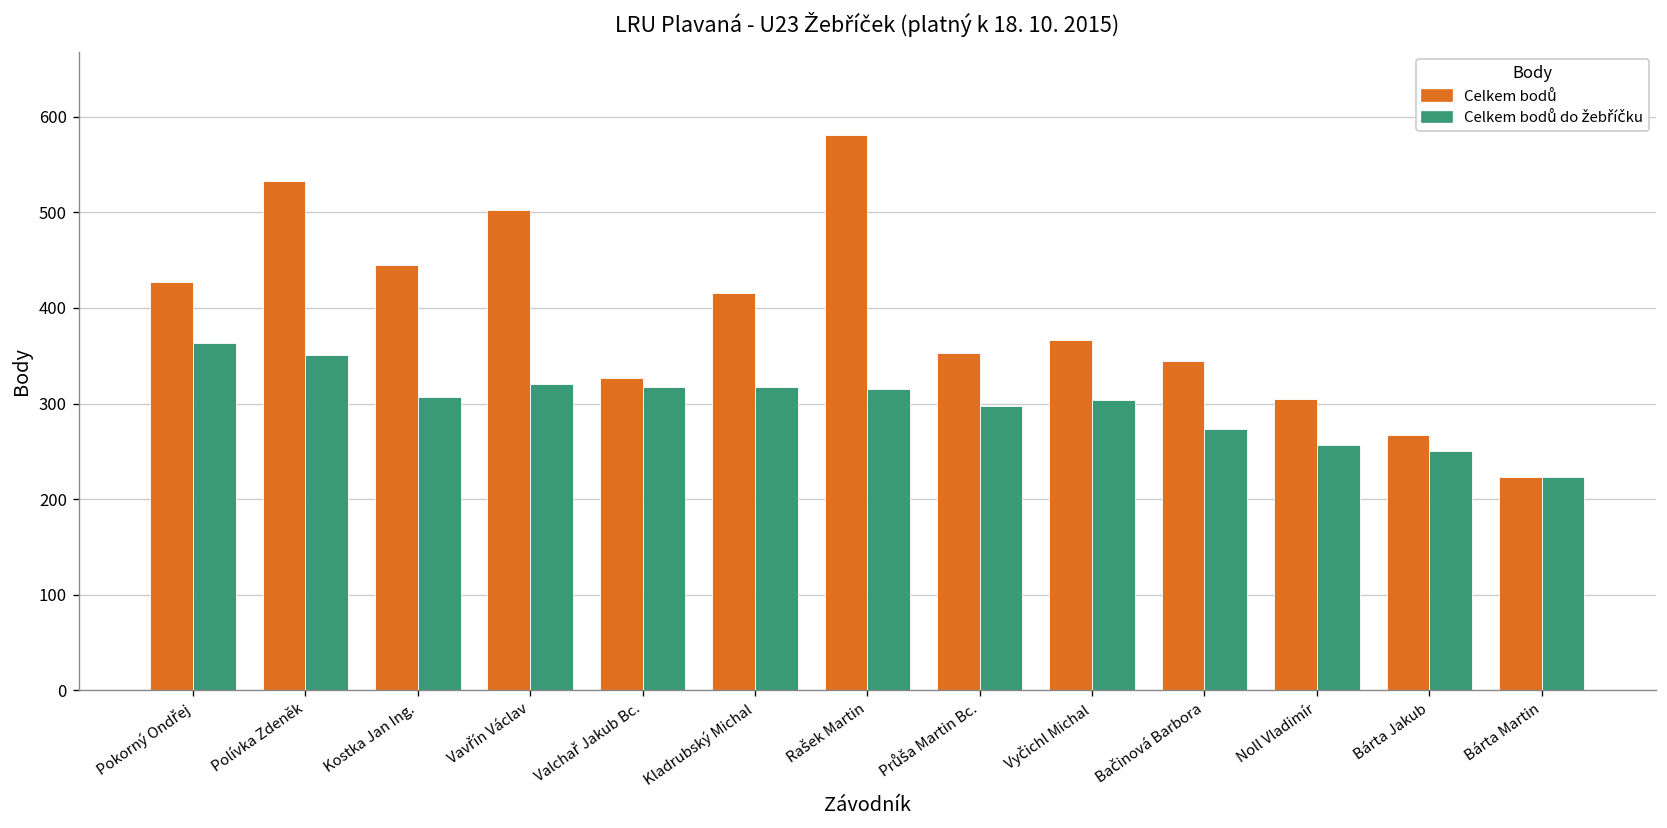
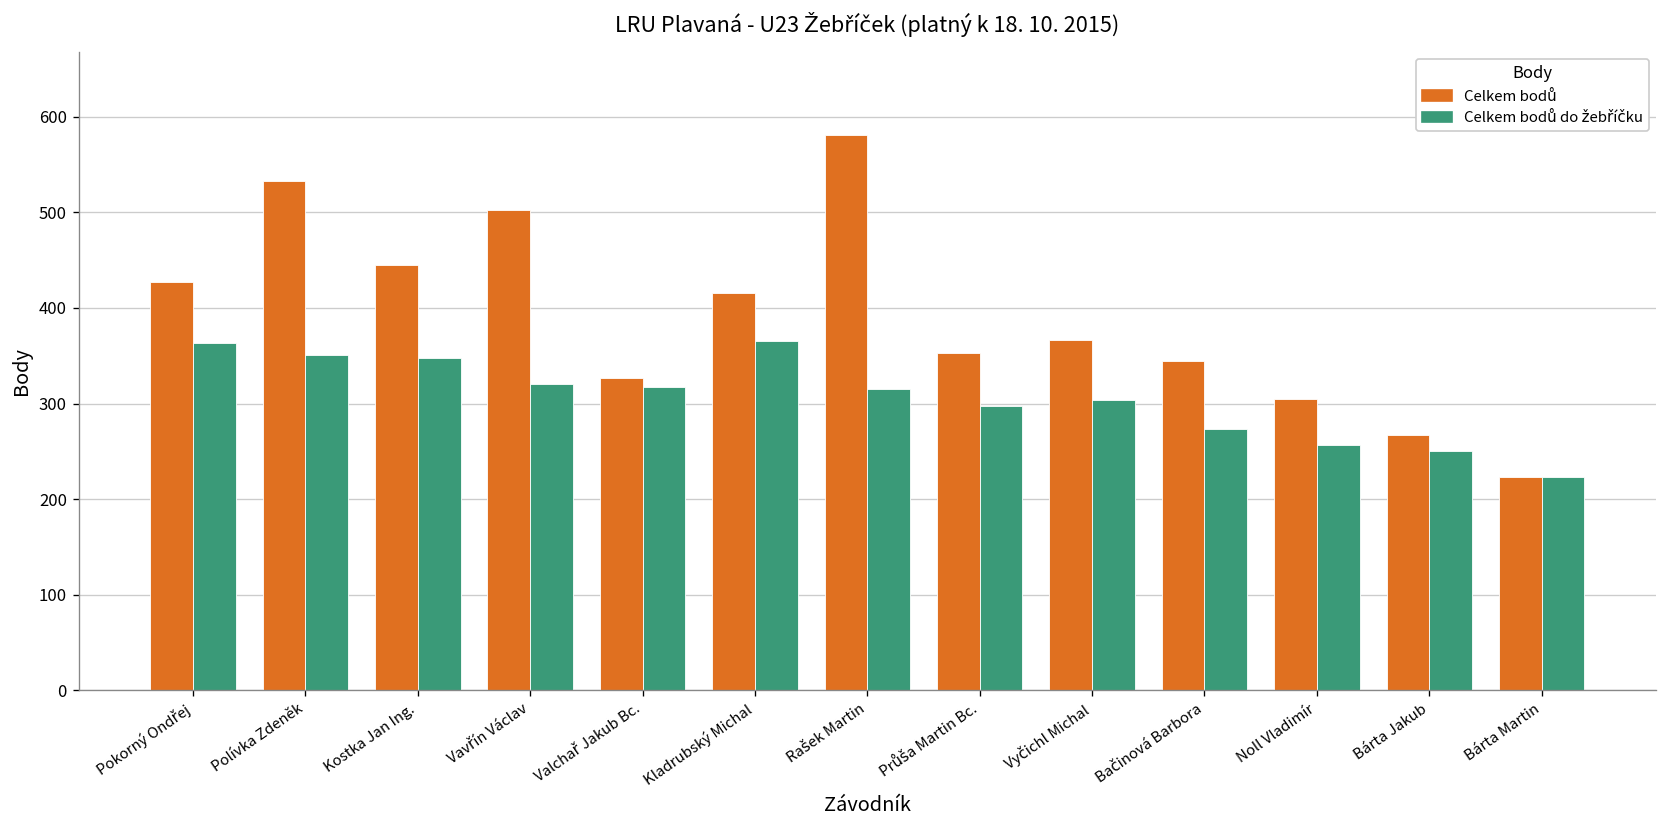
Celkem bodů do žebříčku, Kostka Jan Ing.: 310 -> 350
Celkem bodů do žebříčku, Kladrubský Michal: 320 -> 370
